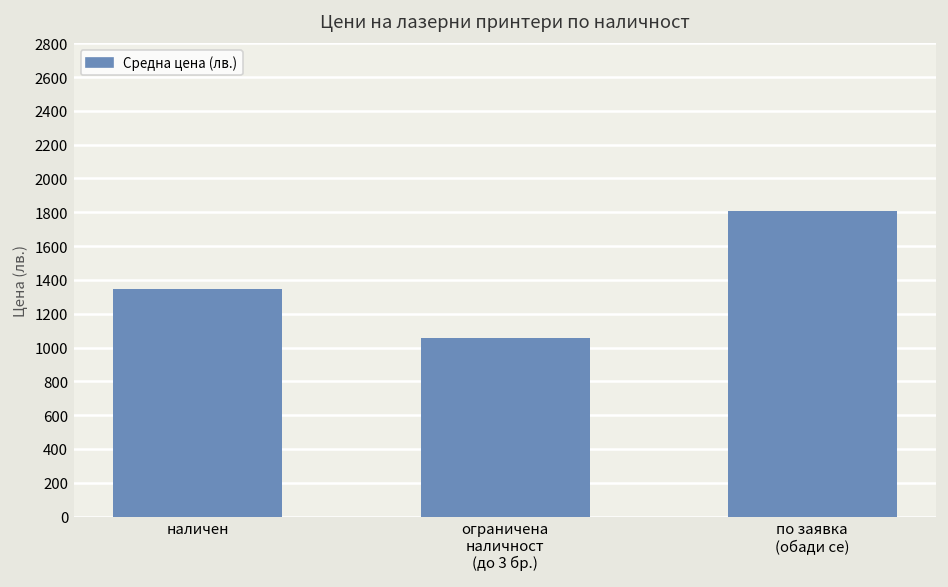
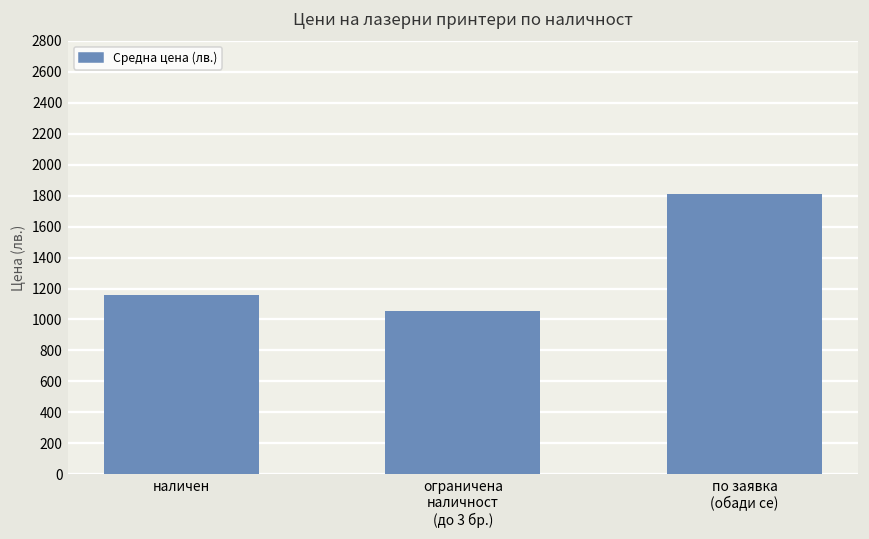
наличен: 1350 -> 1160
